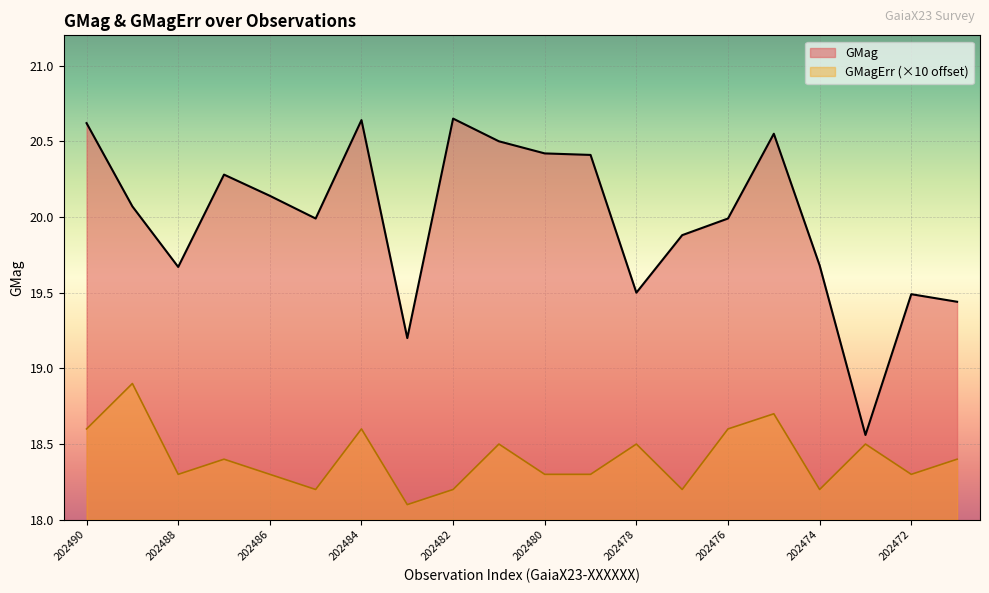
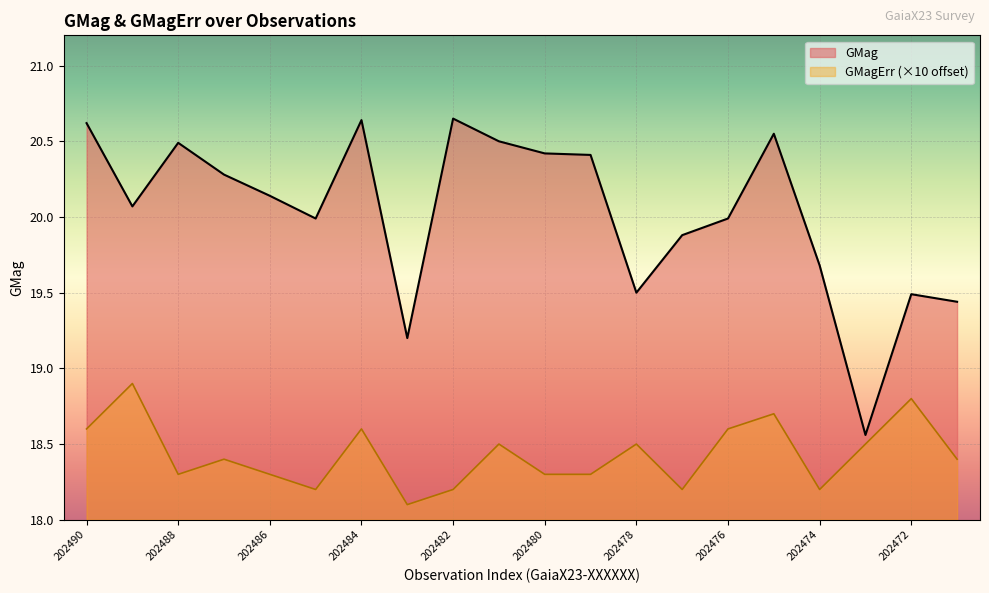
GMag, 202488: 19.67 -> 20.49
GMagErr (×10 offset), 202472: 18.30 -> 18.80
